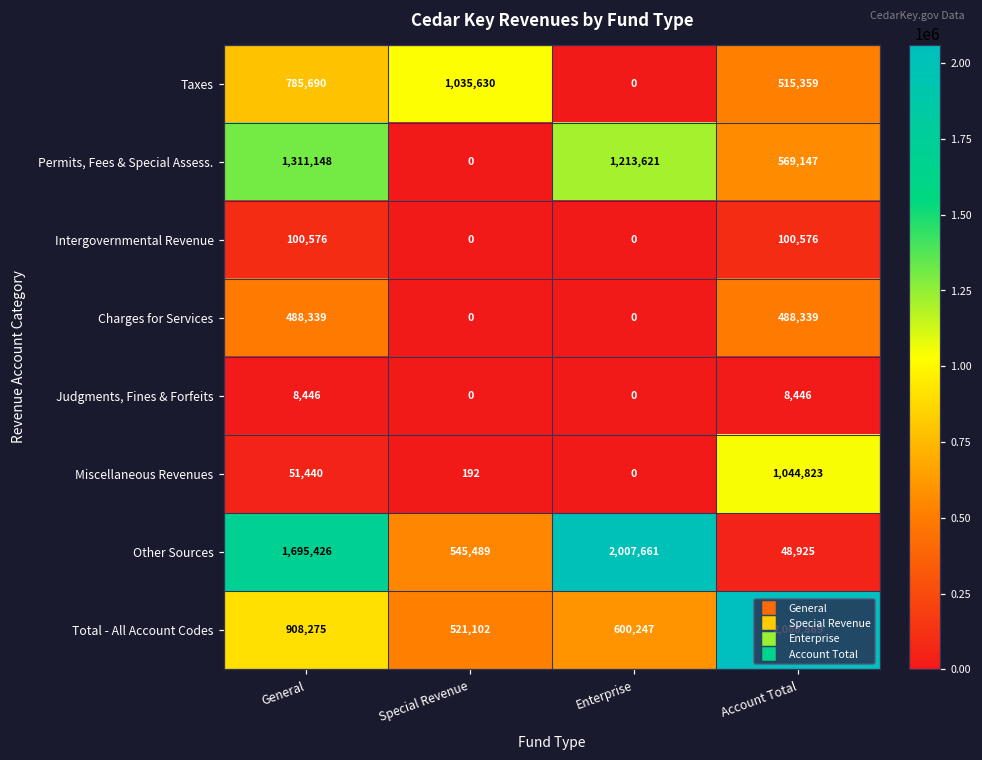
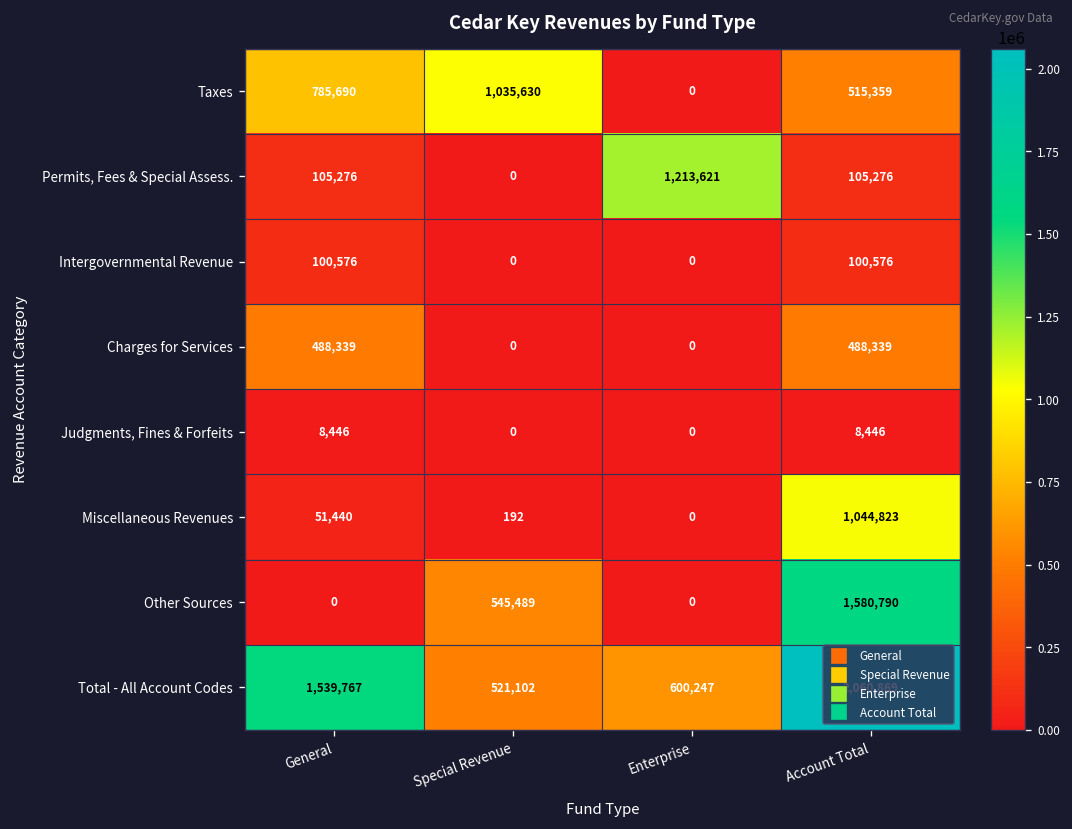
Permits, Fees & Special Assess., General: 1,311,148 -> 105,276
Permits, Fees & Special Assess., Account Total: 569,147 -> 105,276
Other Sources, General: 1,695,426 -> 0
Other Sources, Enterprise: 2,007,661 -> 0
Other Sources, Account Total: 48,925 -> 1,580,790
Total - All Account Codes, General: 908,275 -> 1,539,767
